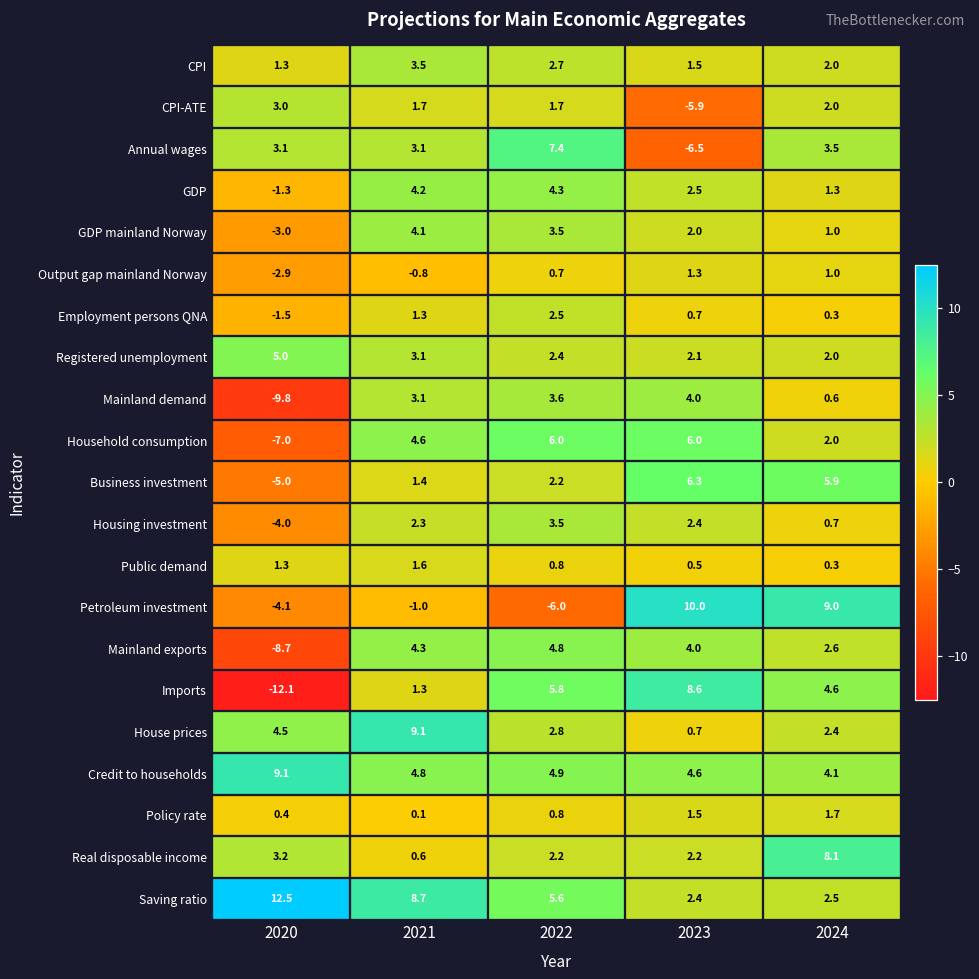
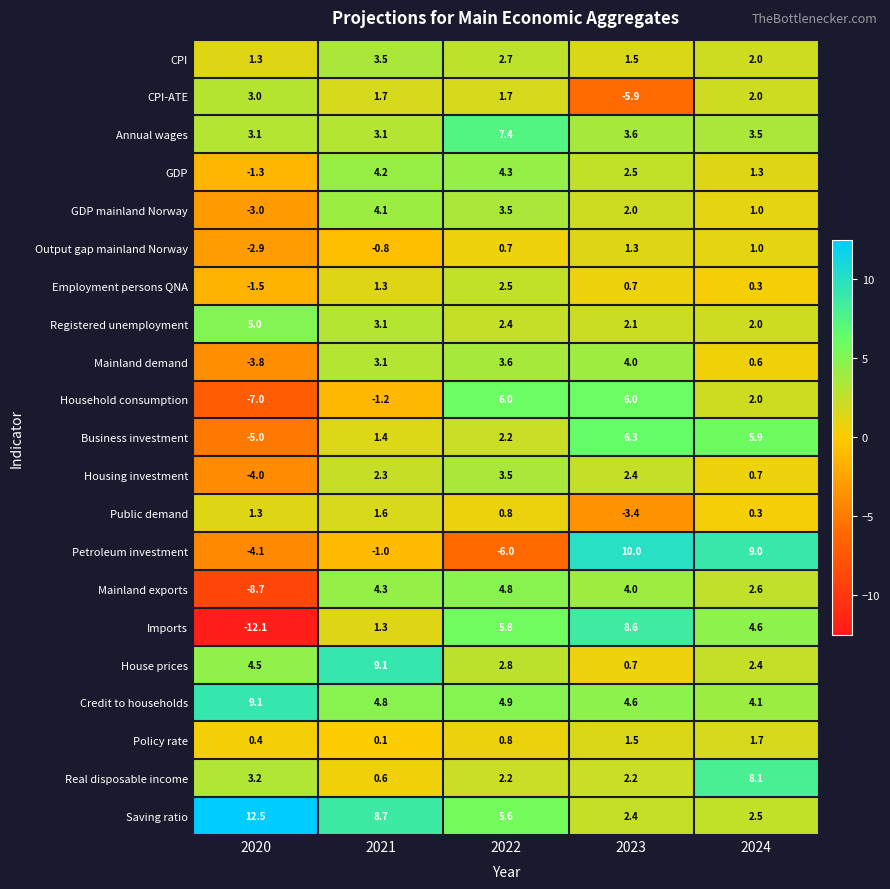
Annual wages, 2023: -6.5 -> 3.6
Mainland demand, 2020: -9.8 -> -3.8
Household consumption, 2021: 4.6 -> -1.2
Public demand, 2023: 0.5 -> -3.4
